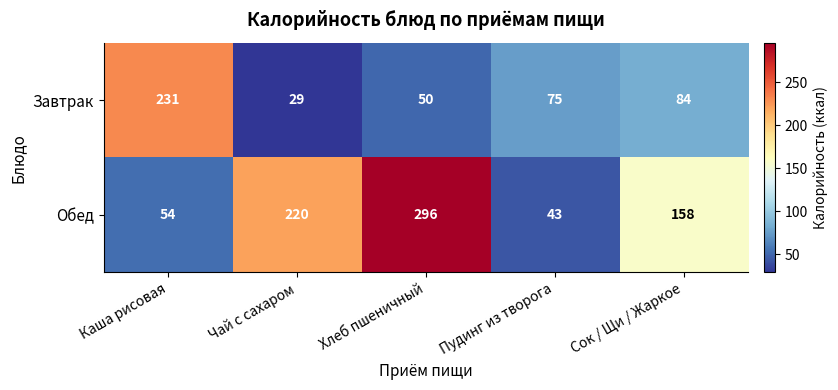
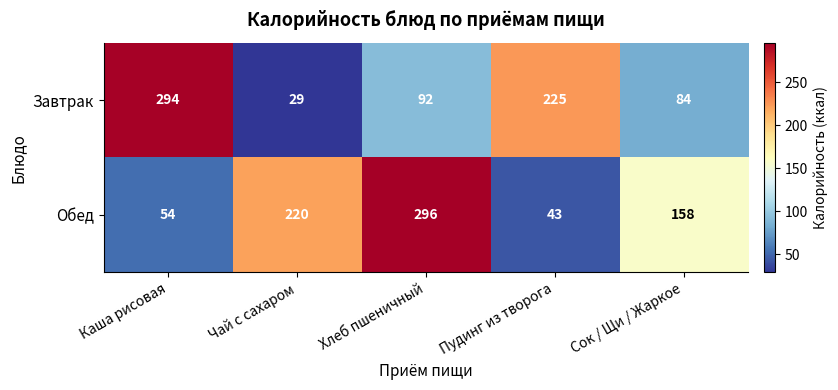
Завтрак, Каша рисовая: 231 -> 294
Завтрак, Хлеб пшеничный: 50 -> 92
Завтрак, Пудинг из творога: 75 -> 225
